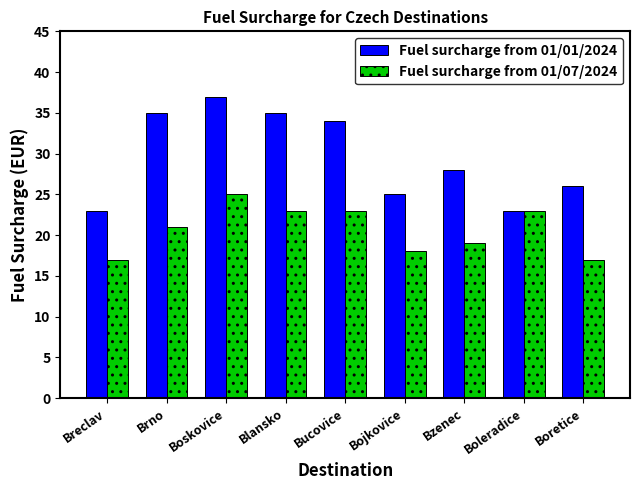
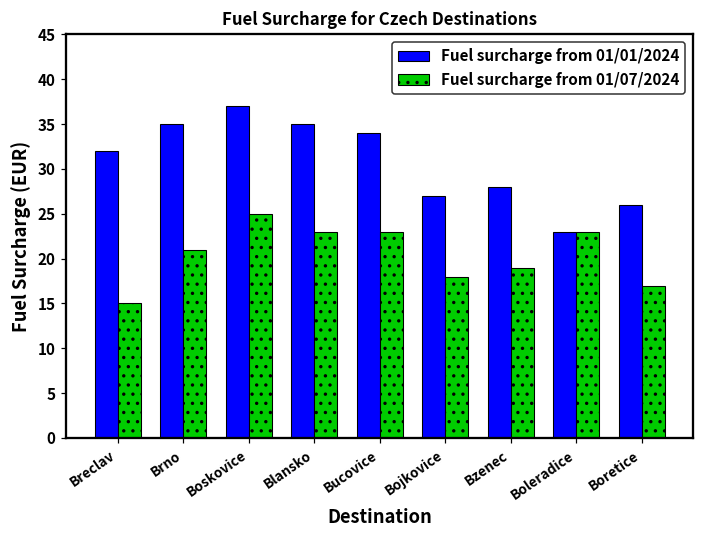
Fuel surcharge from 01/01/2024, Breclav: 23 -> 32
Fuel surcharge from 01/07/2024, Breclav: 17 -> 15
Fuel surcharge from 01/01/2024, Bojkovice: 25 -> 27
